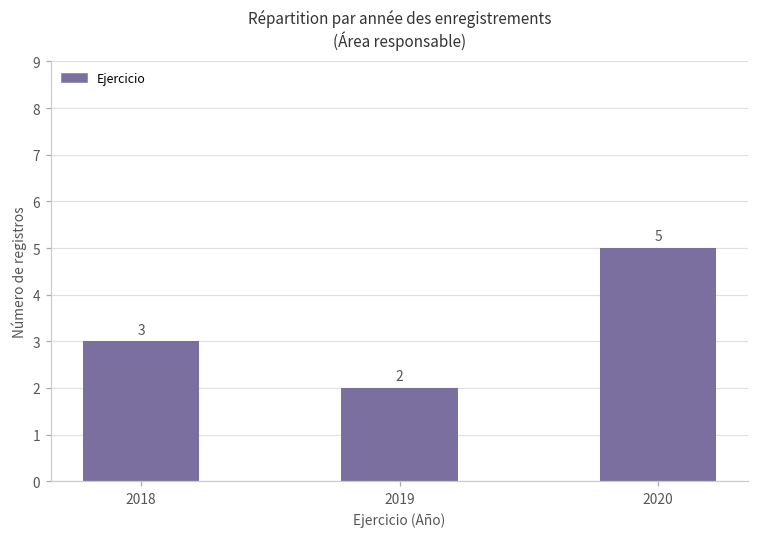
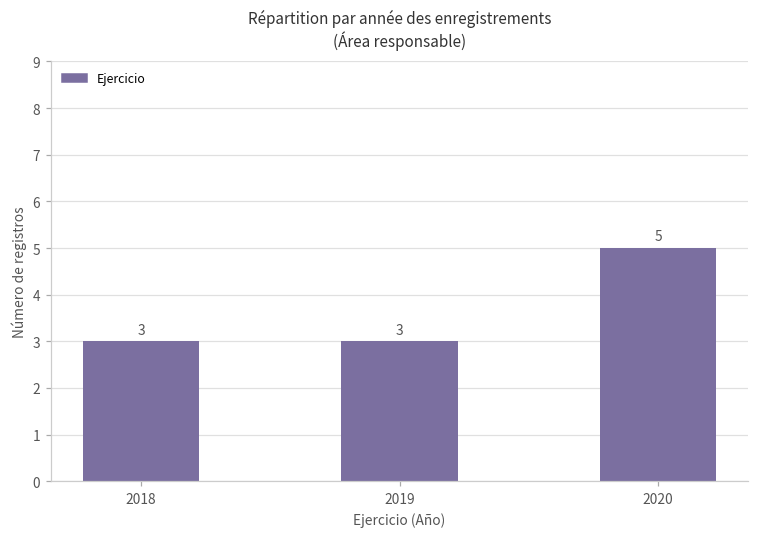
2019: 2 -> 3
